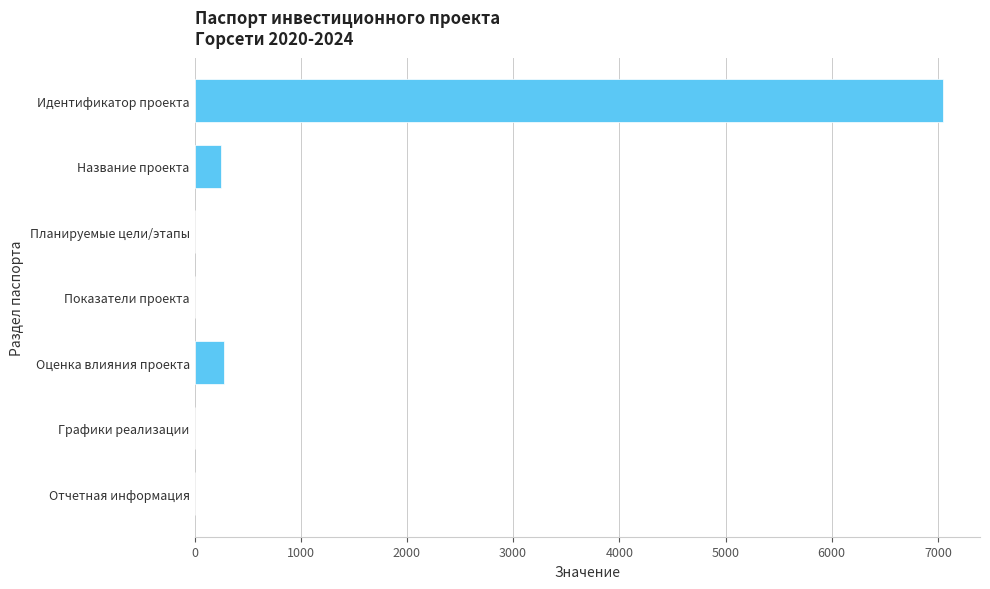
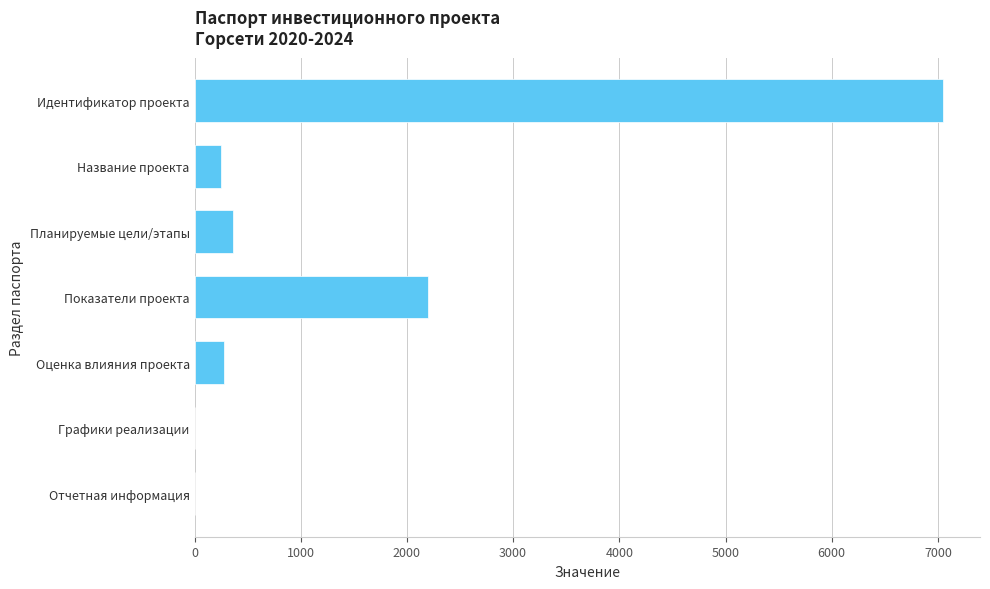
Планируемые цели/этапы: 0 -> 370
Показатели проекта: 0 -> 2190
